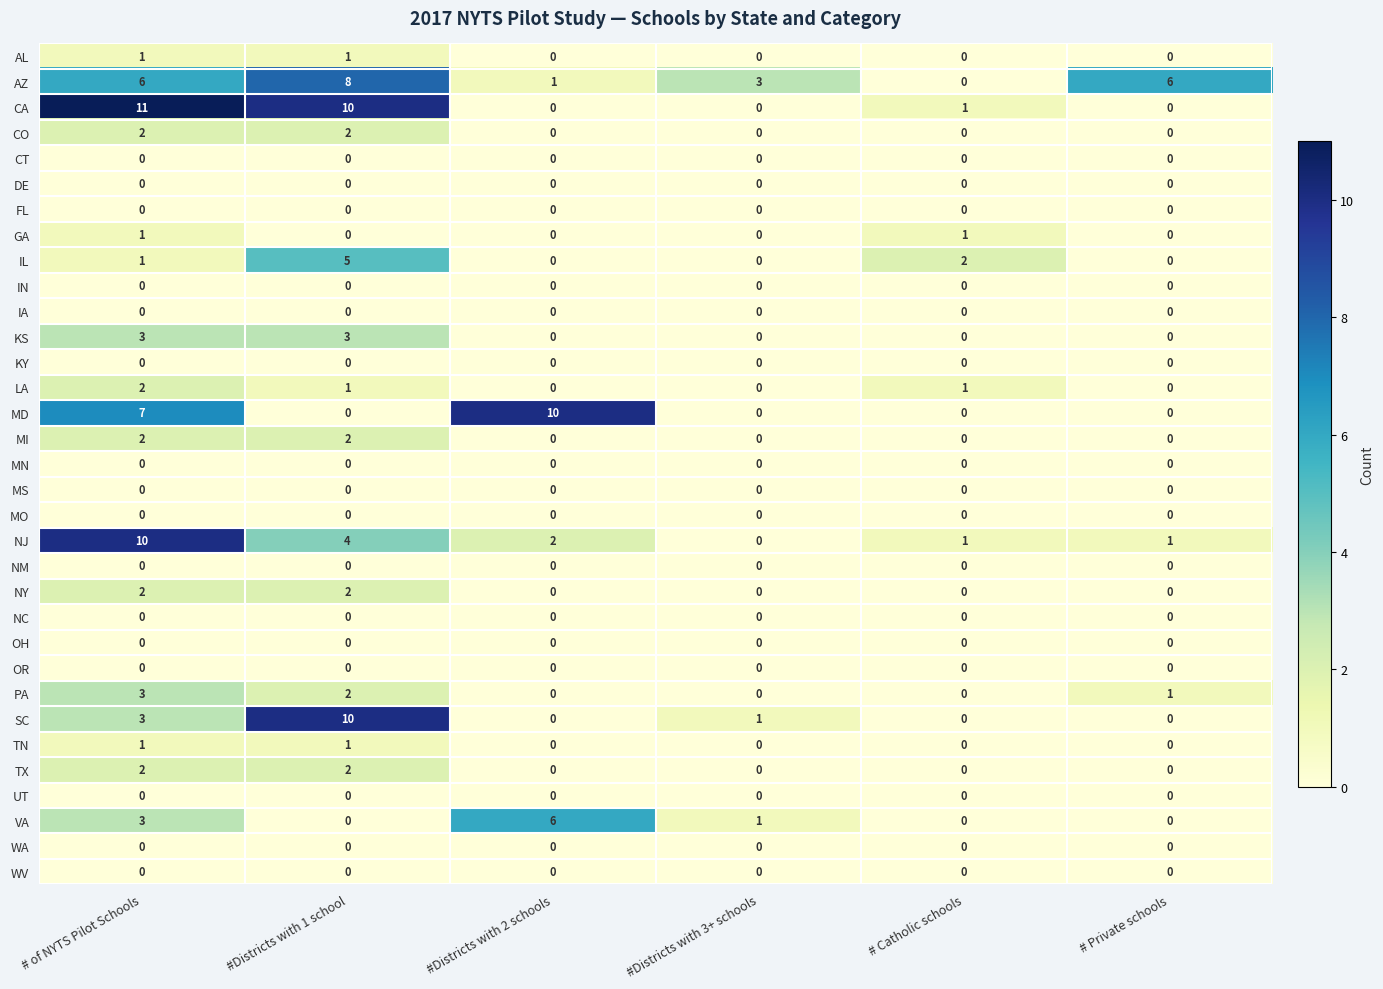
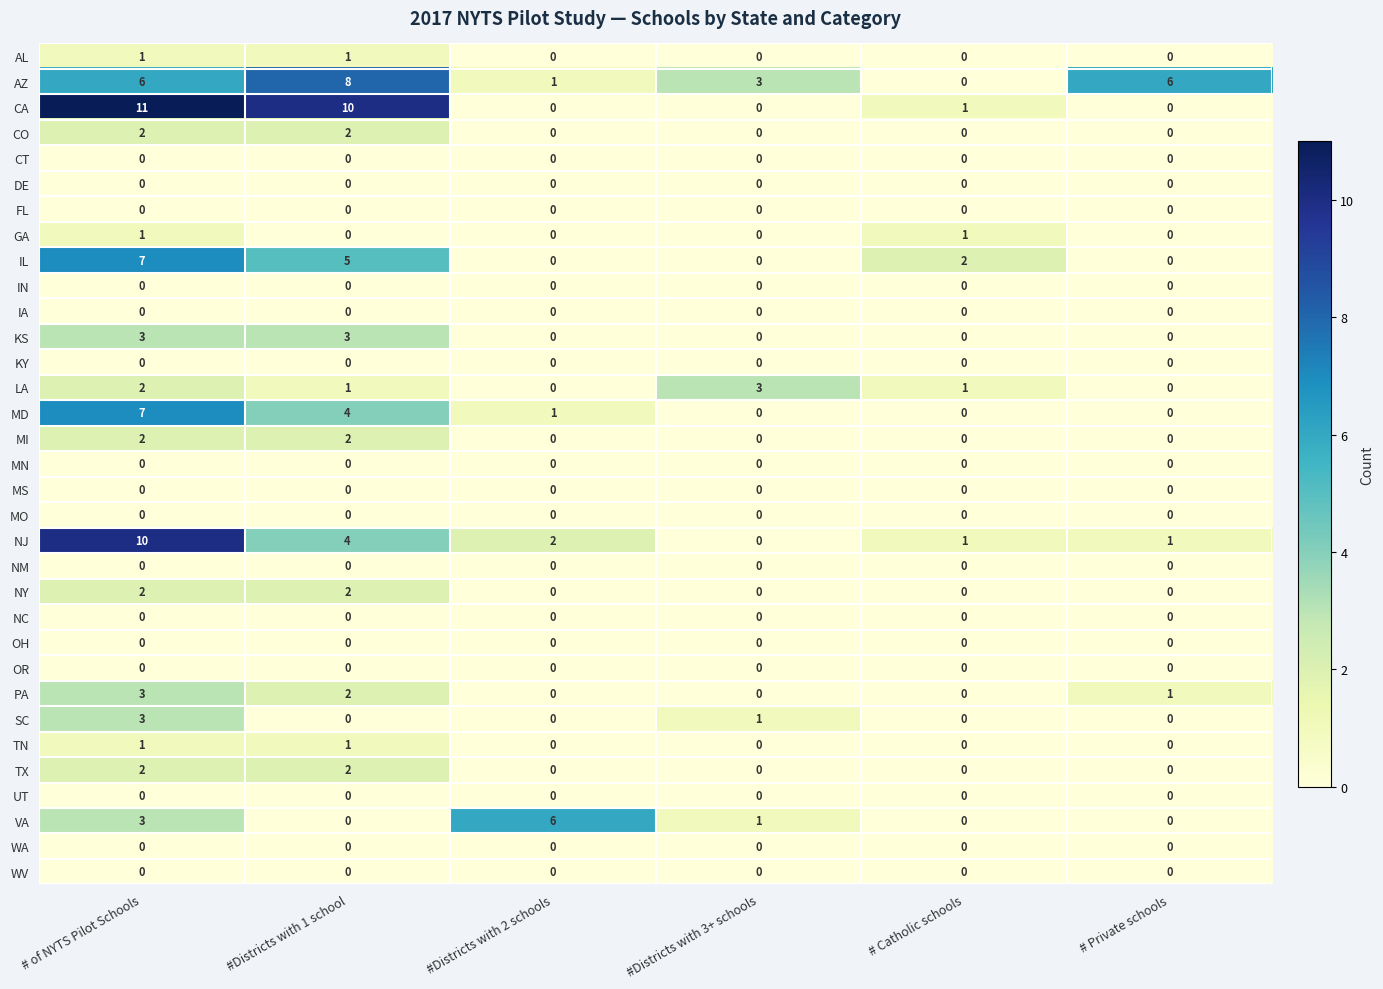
IL, # of NYTS Pilot Schools: 1 -> 7
LA, #Districts with 3+ schools: 0 -> 3
MD, #Districts with 1 school: 0 -> 4
MD, #Districts with 2 schools: 10 -> 1
SC, #Districts with 1 school: 10 -> 0
